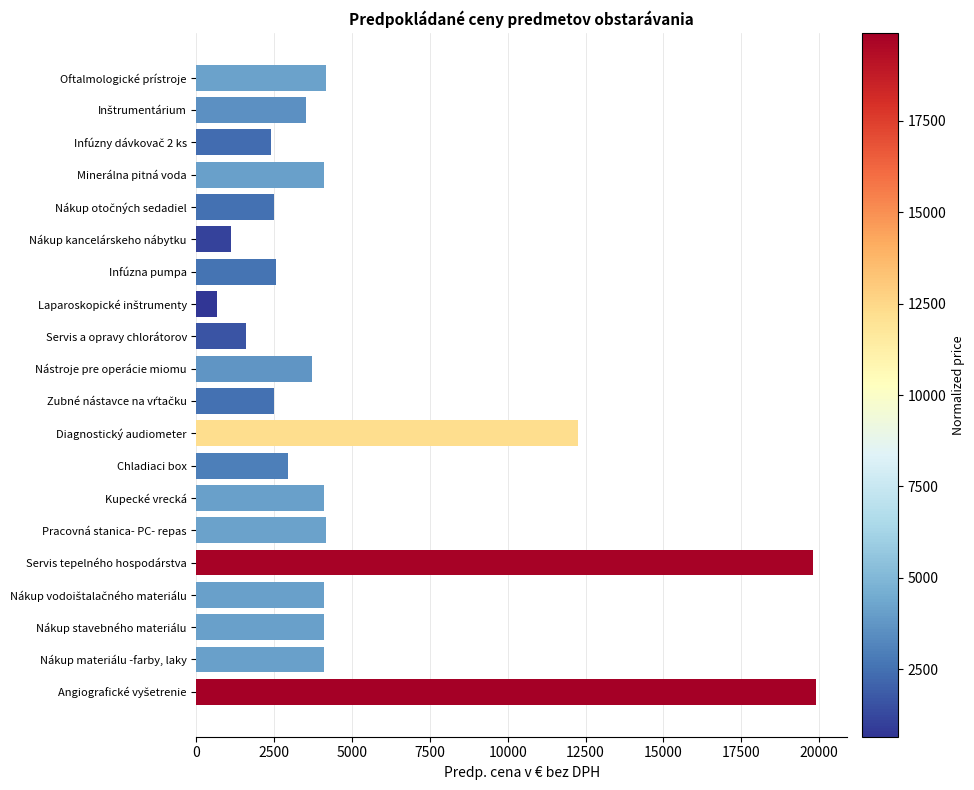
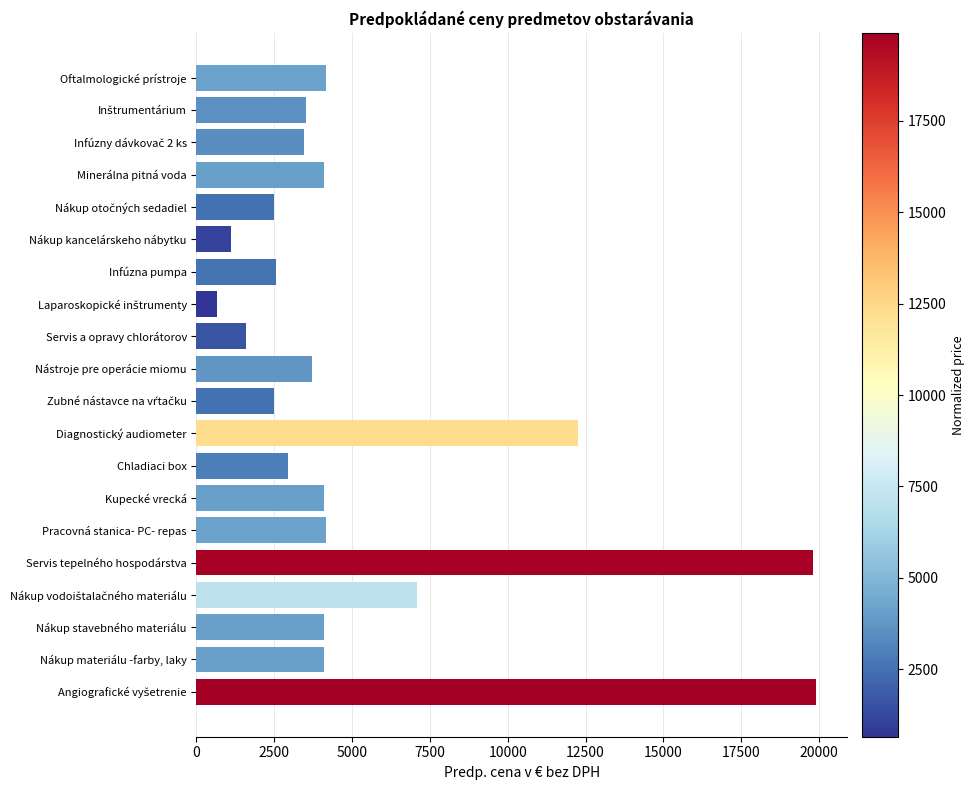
Infúzny dávkovač 2 ks: 2400 -> 3500
Nákup vodoištalačného materiálu: 4100 -> 7100
